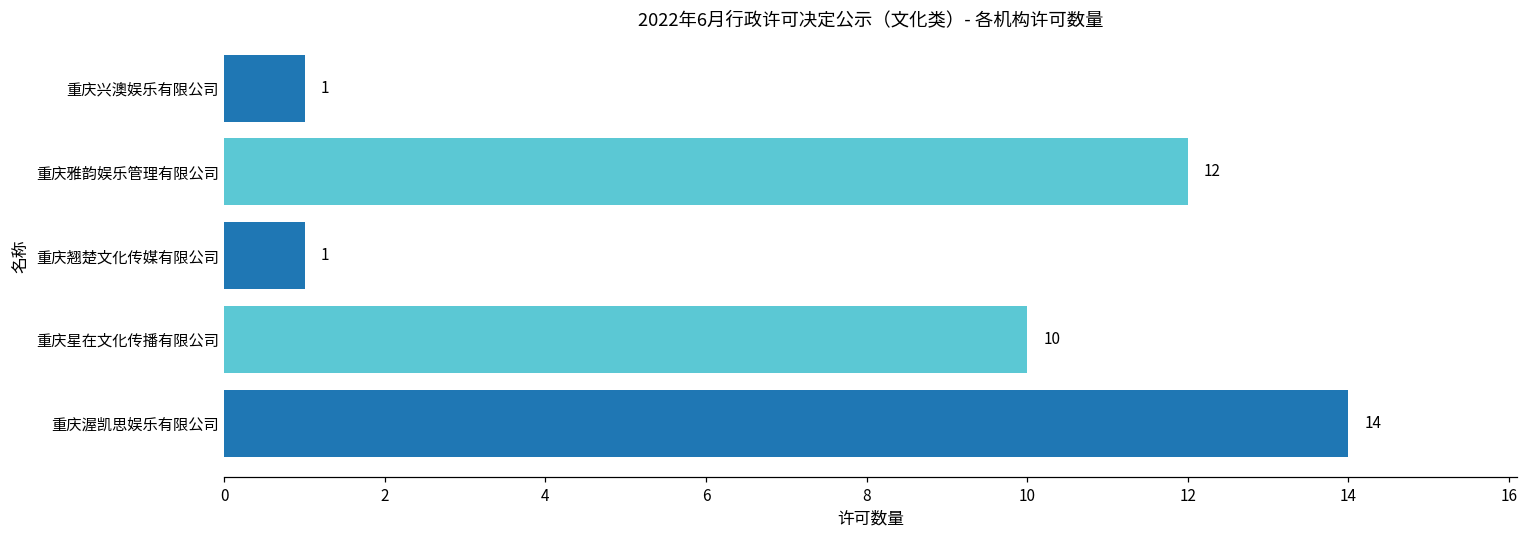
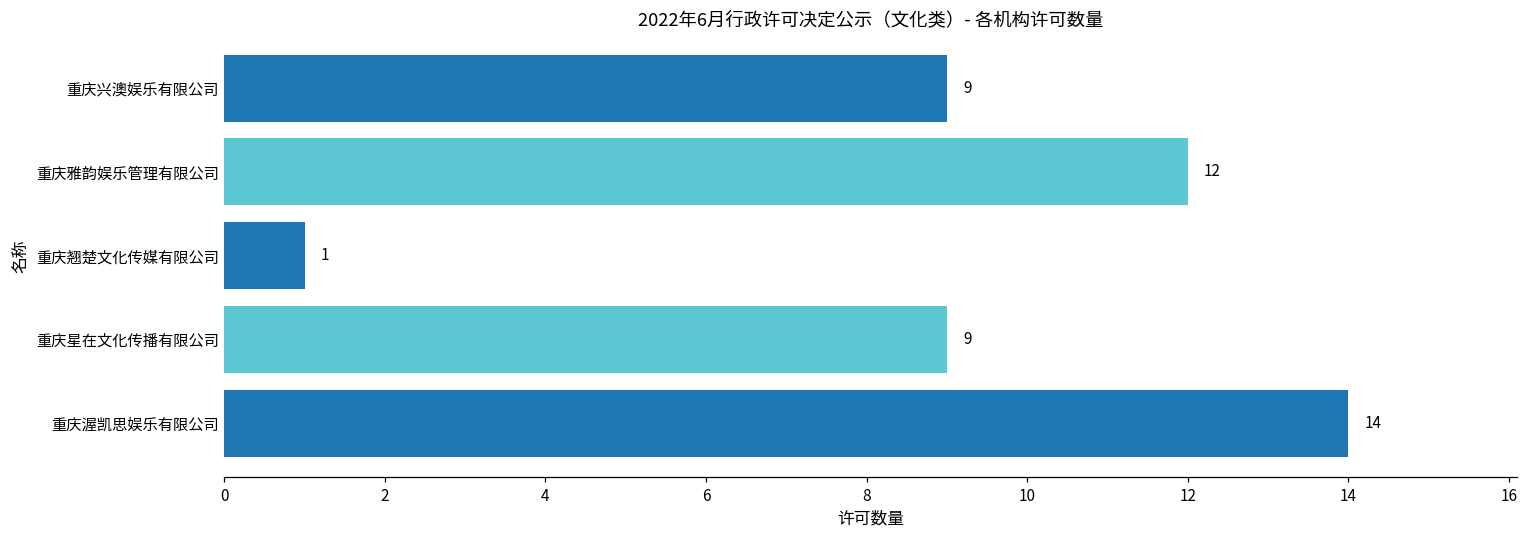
重庆兴澳娱乐有限公司: 1 -> 9
重庆星在文化传播有限公司: 10 -> 9
